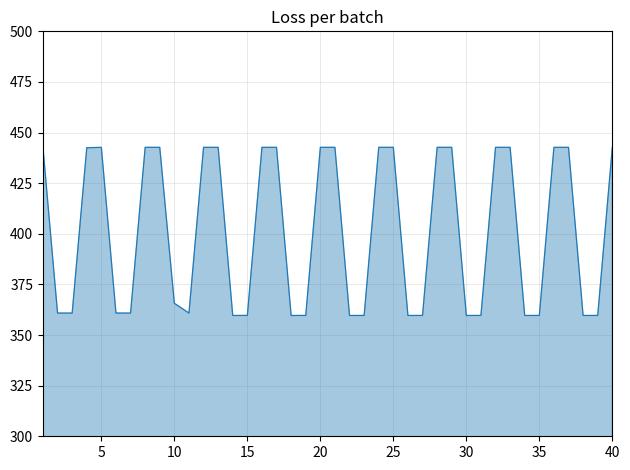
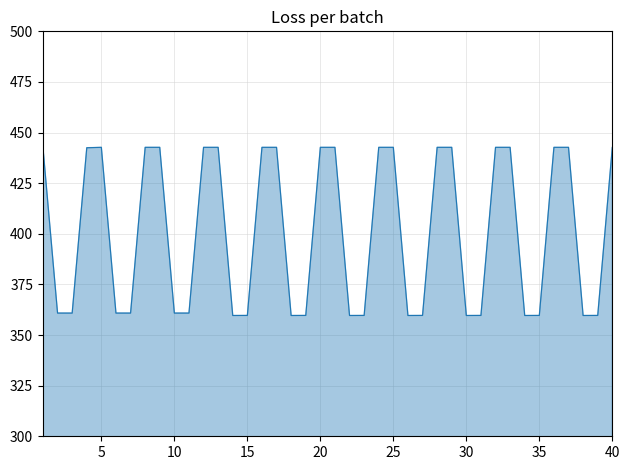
10: 366 -> 361
